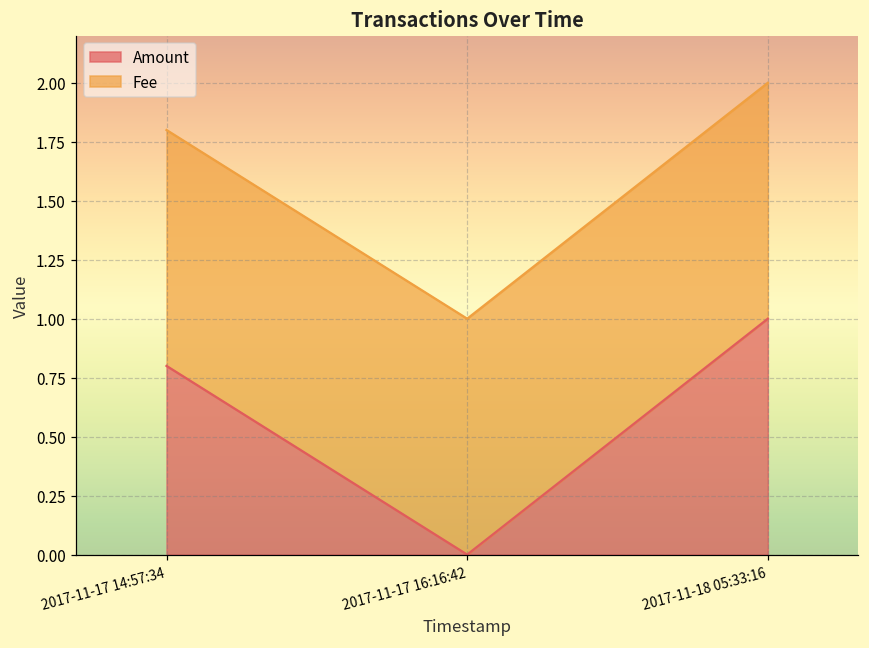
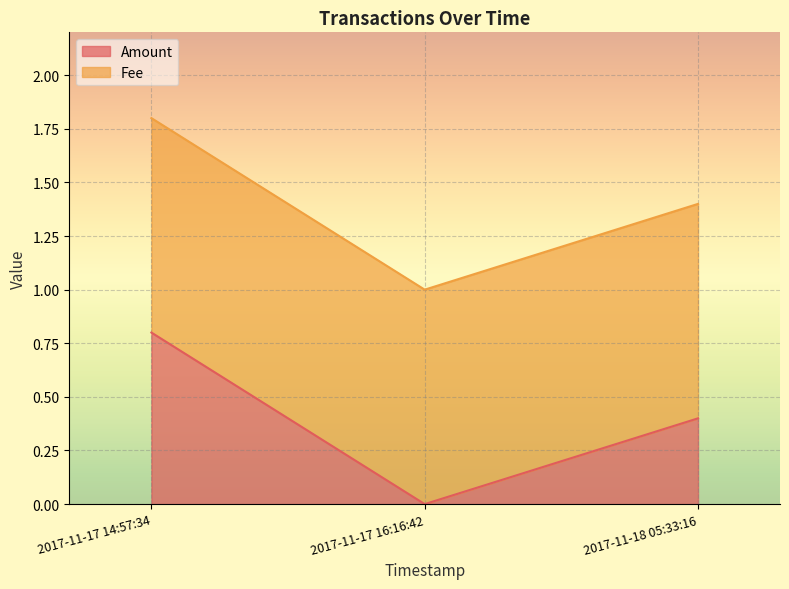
Amount, 2017-11-18 05:33:16: 1.0 -> 0.4
